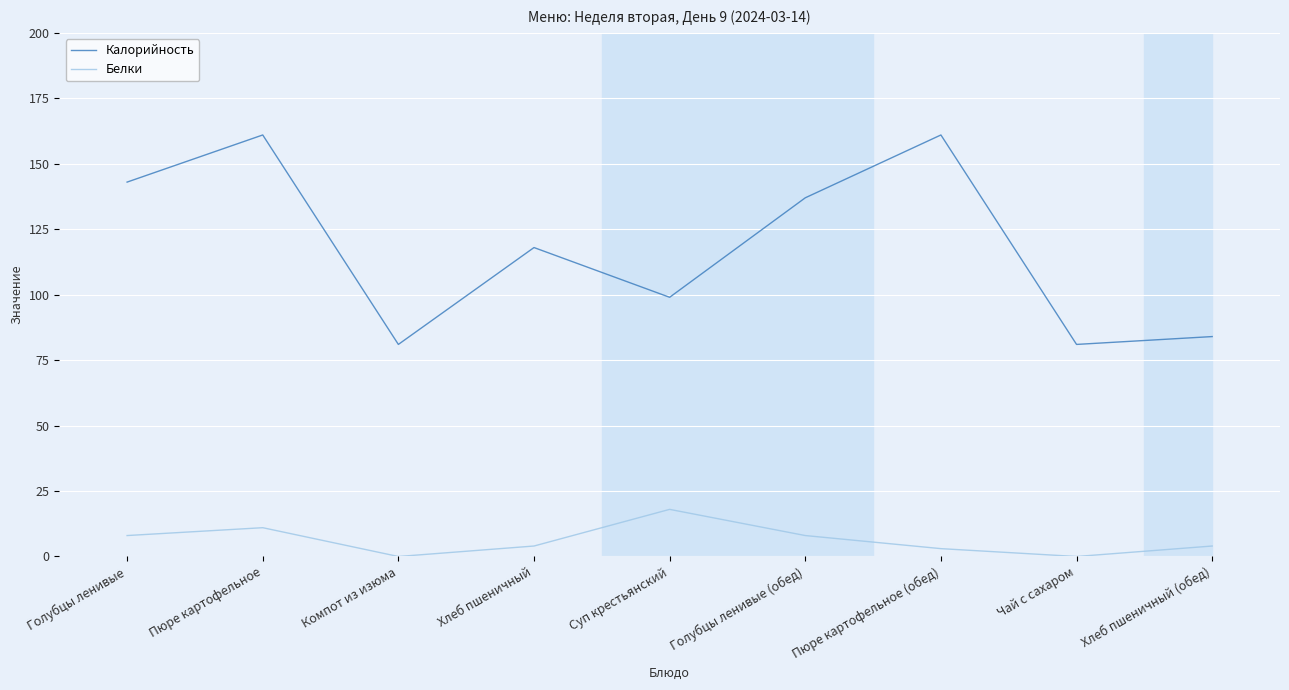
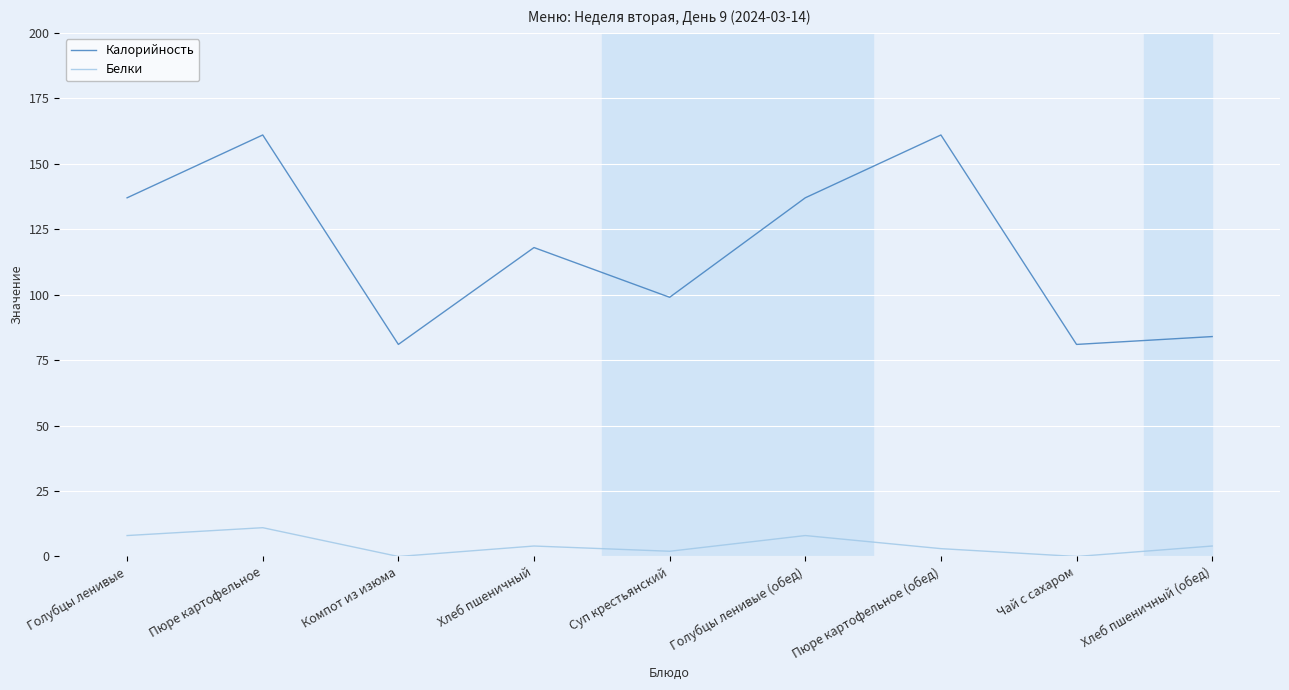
Калорийность, Голубцы ленивые: 143 -> 137
Белки, Суп крестьянский: 18 -> 2
